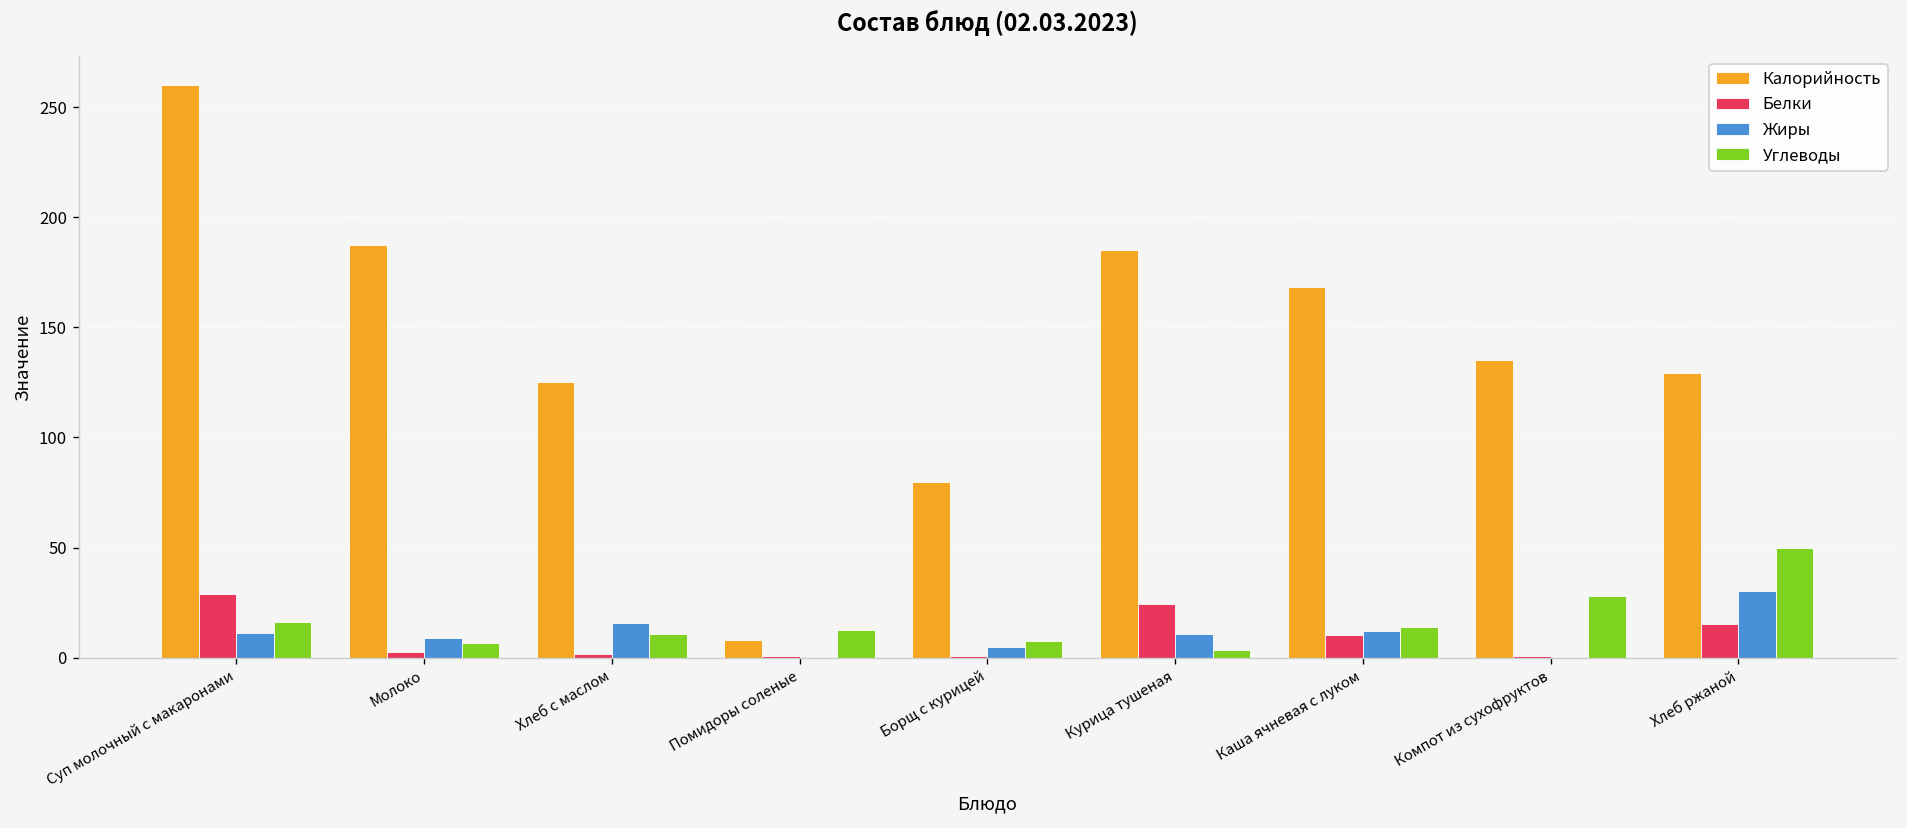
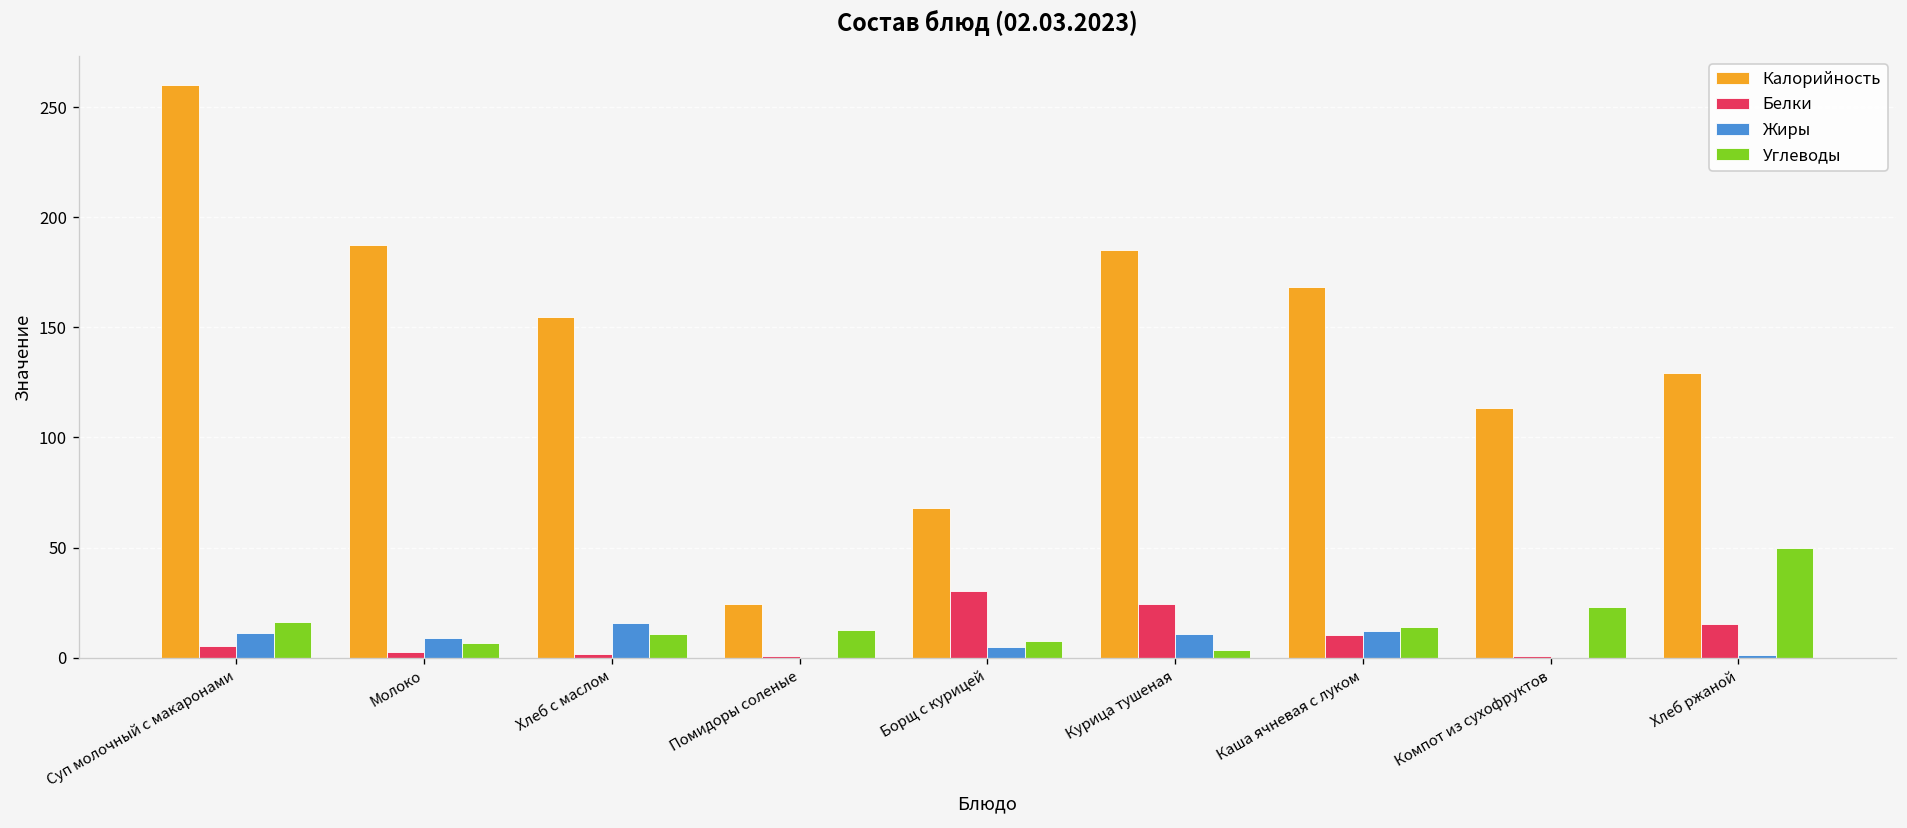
Белки, Суп молочный с макаронами: 29 -> 5
Калорийность, Хлеб с маслом: 125 -> 155
Калорийность, Помидоры соленые: 8 -> 25
Калорийность, Борщ с курицей: 80 -> 68
Белки, Борщ с курицей: 1 -> 30
Калорийность, Компот из сухофруктов: 135 -> 113
Углеводы, Компот из сухофруктов: 28 -> 23
Жиры, Хлеб ржаной: 30 -> 1
